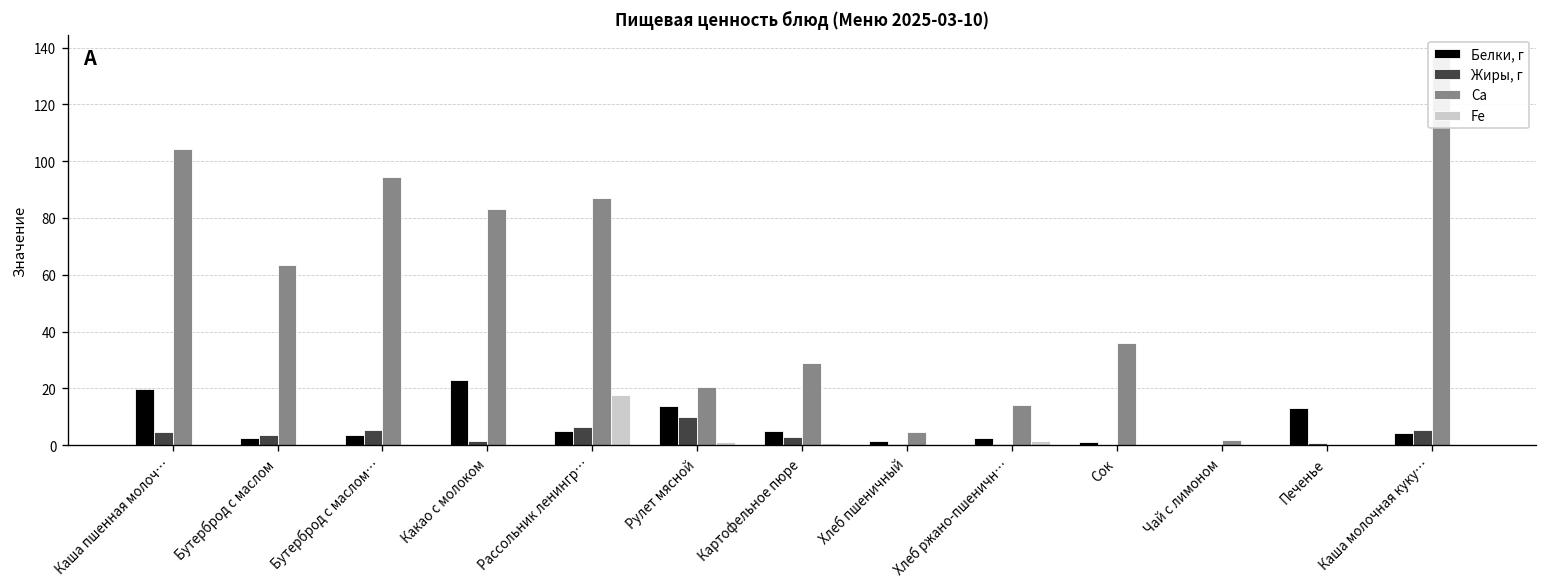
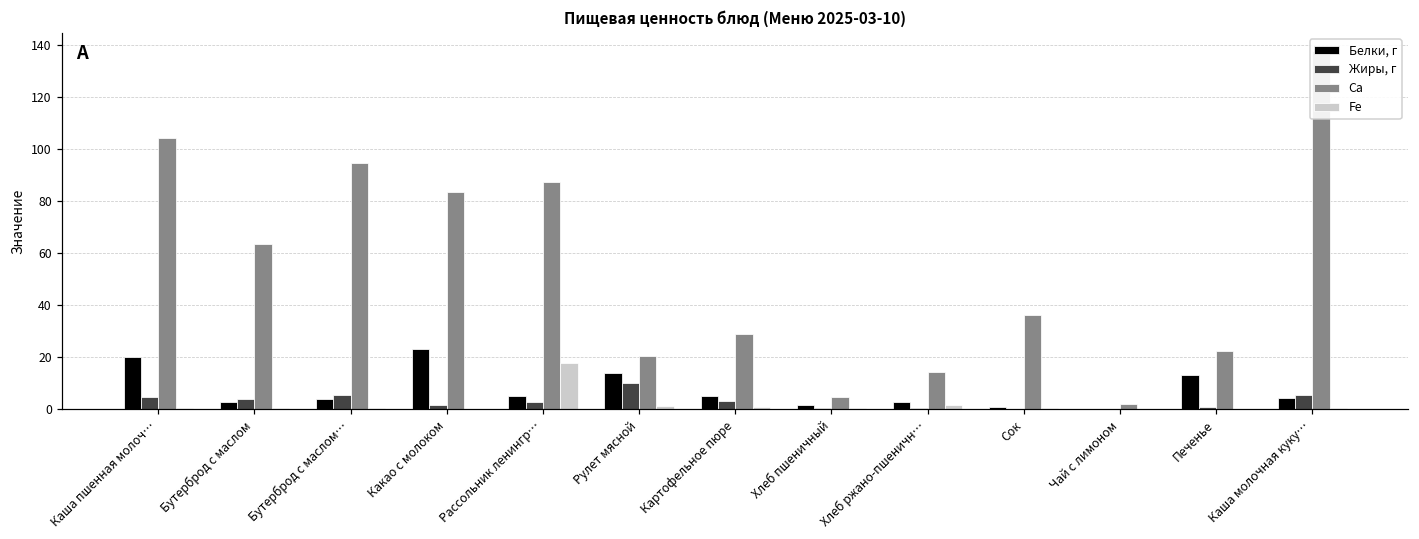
Жиры, г, Рассольник ленингр…: 6 -> 2
Ca, Печенье: 0 -> 22
